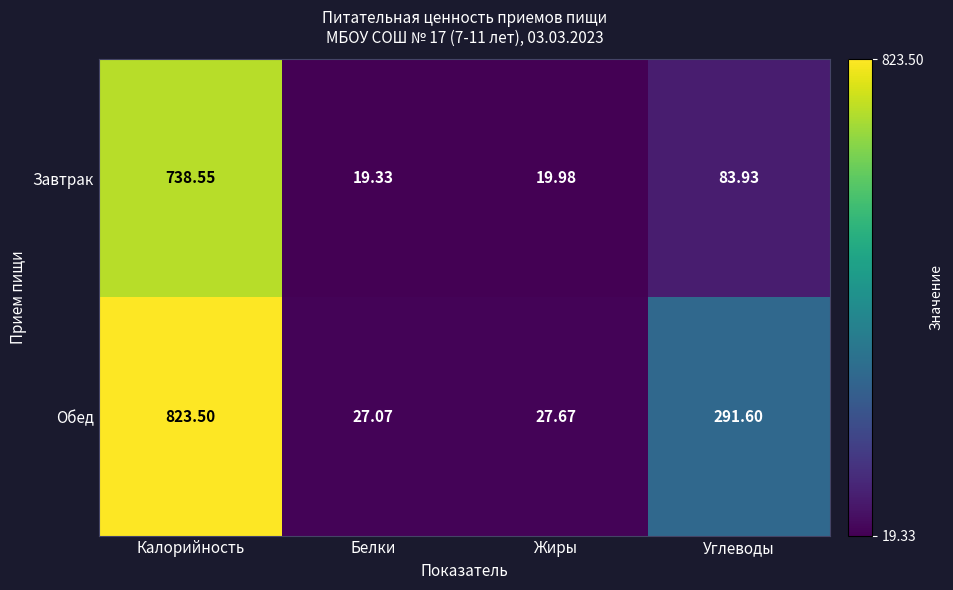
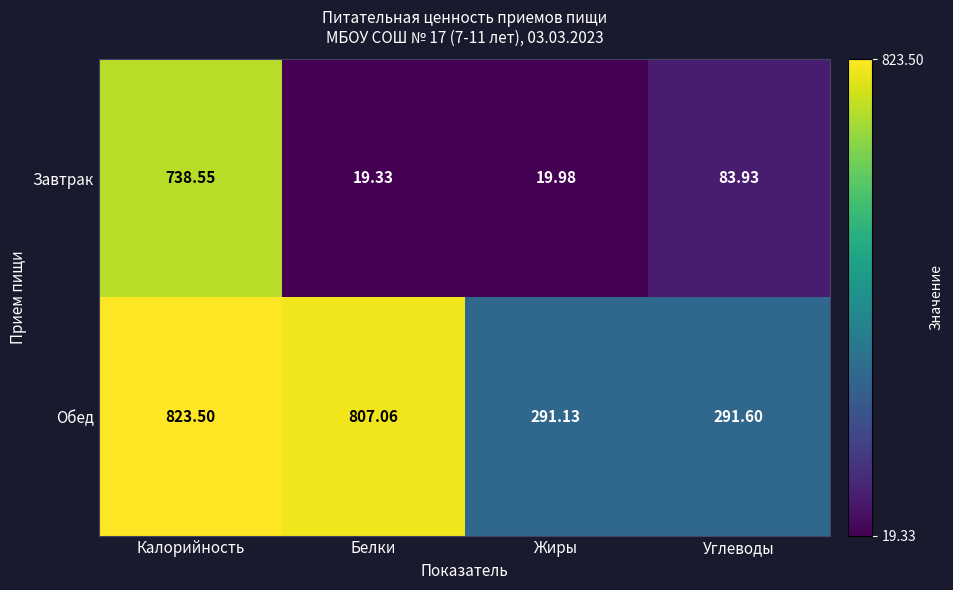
Обед, Белки: 27.07 -> 807.06
Обед, Жиры: 27.67 -> 291.13
